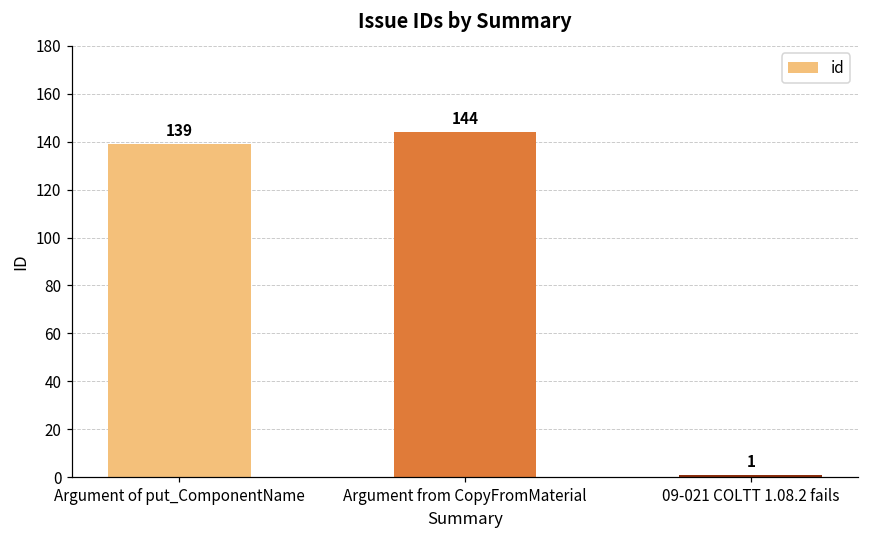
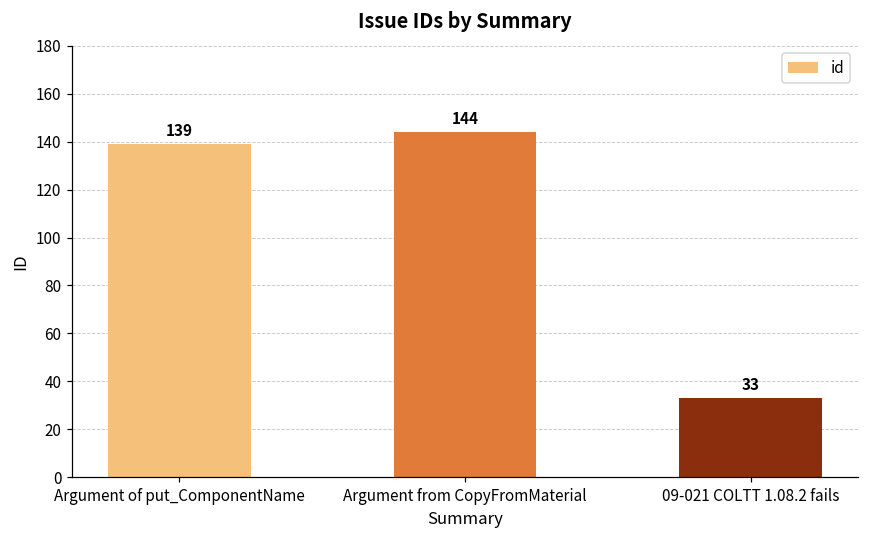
09-021 COLTT 1.08.2 fails: 1 -> 33
